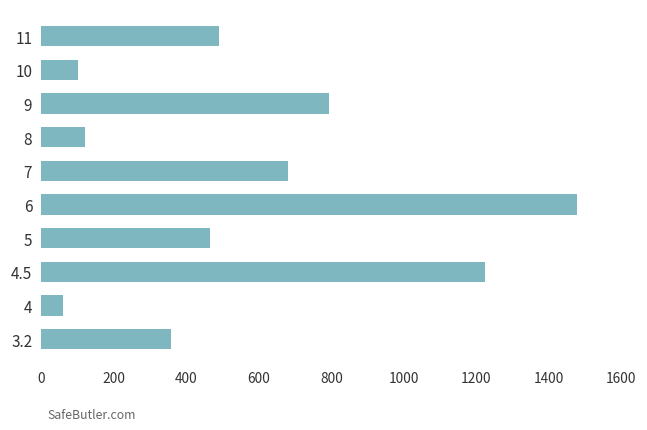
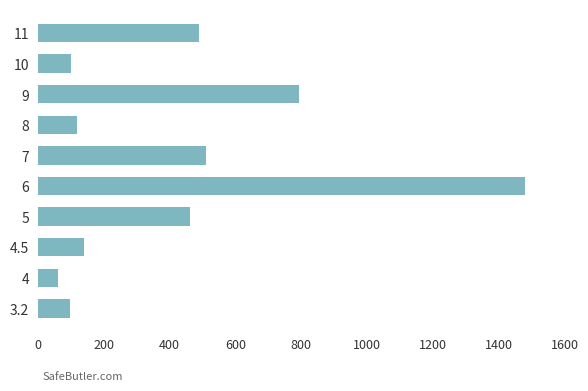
7: 680 -> 510
4.5: 1220 -> 140
3.2: 360 -> 100
